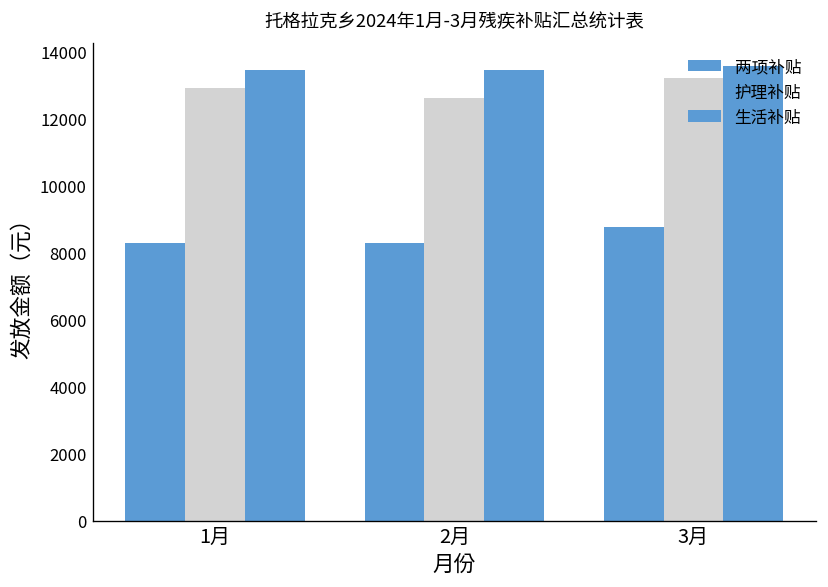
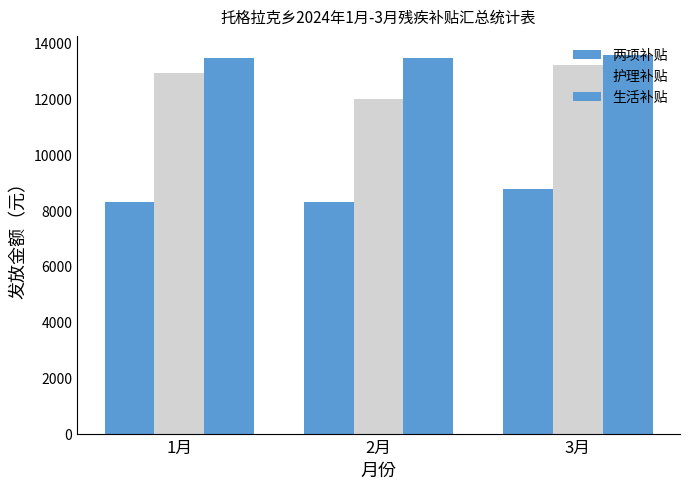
护理补贴, 2月: 12600 -> 12000
